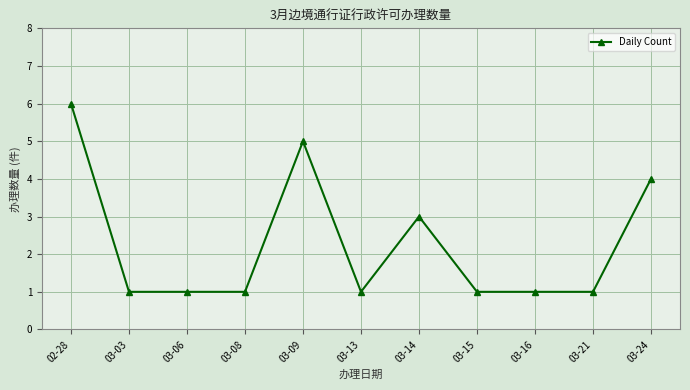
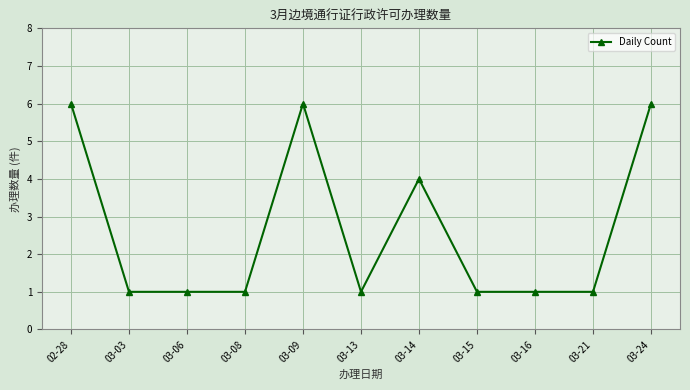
03-09: 5 -> 6
03-14: 3 -> 4
03-24: 4 -> 6
